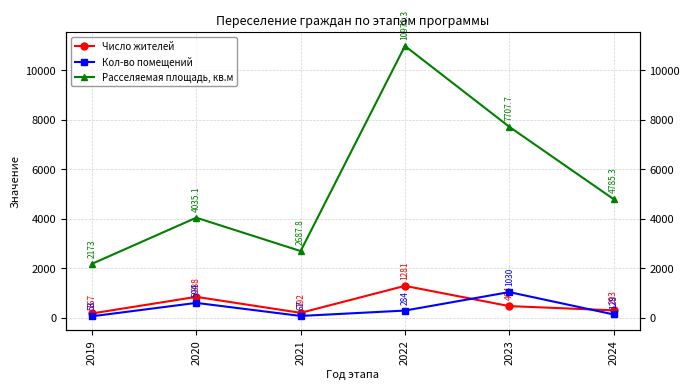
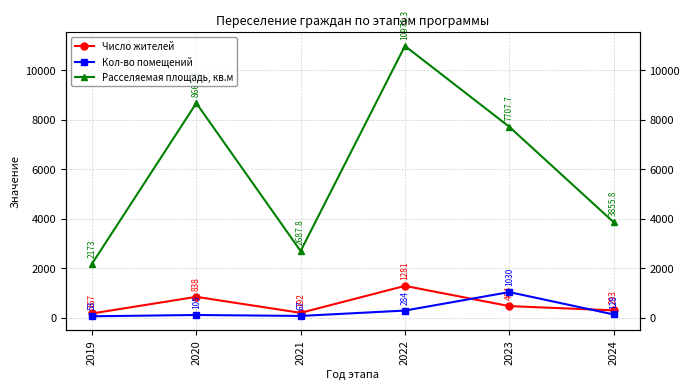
Кол-во помещений, 2020: 594 -> 105
Расселяемая площадь, кв.м, 2020: 4000 -> 8700
Расселяемая площадь, кв.м, 2024: 4785.3 -> 3855.8
